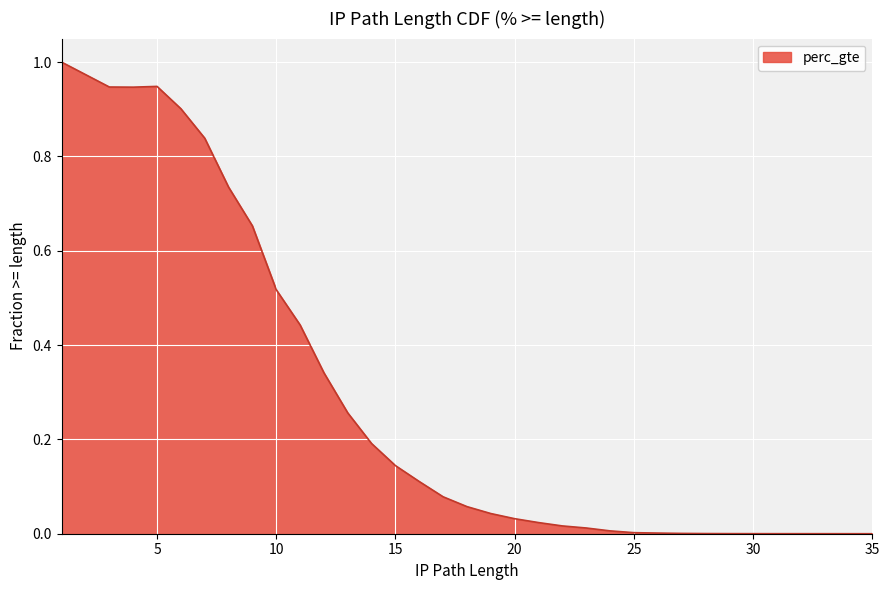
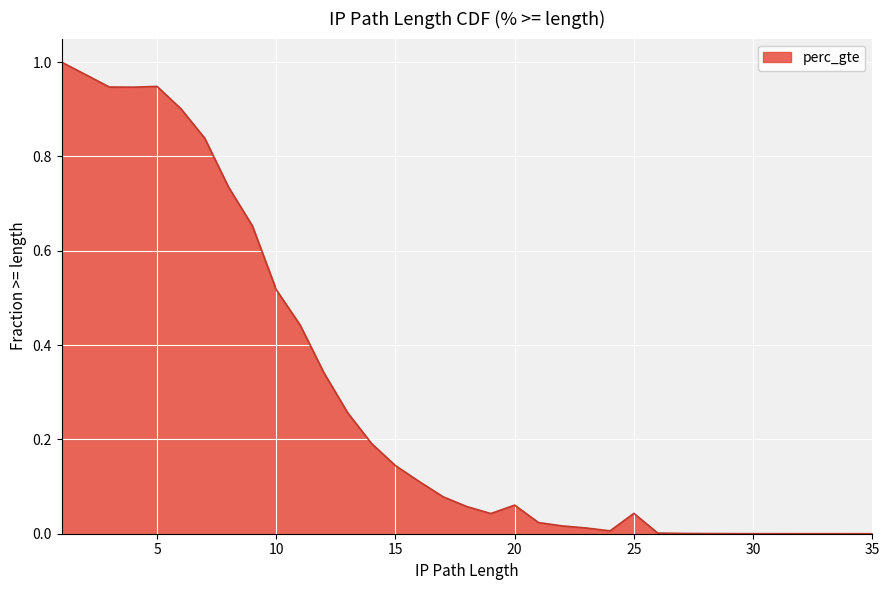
20: 0.03 -> 0.06
25: 0.00 -> 0.04
